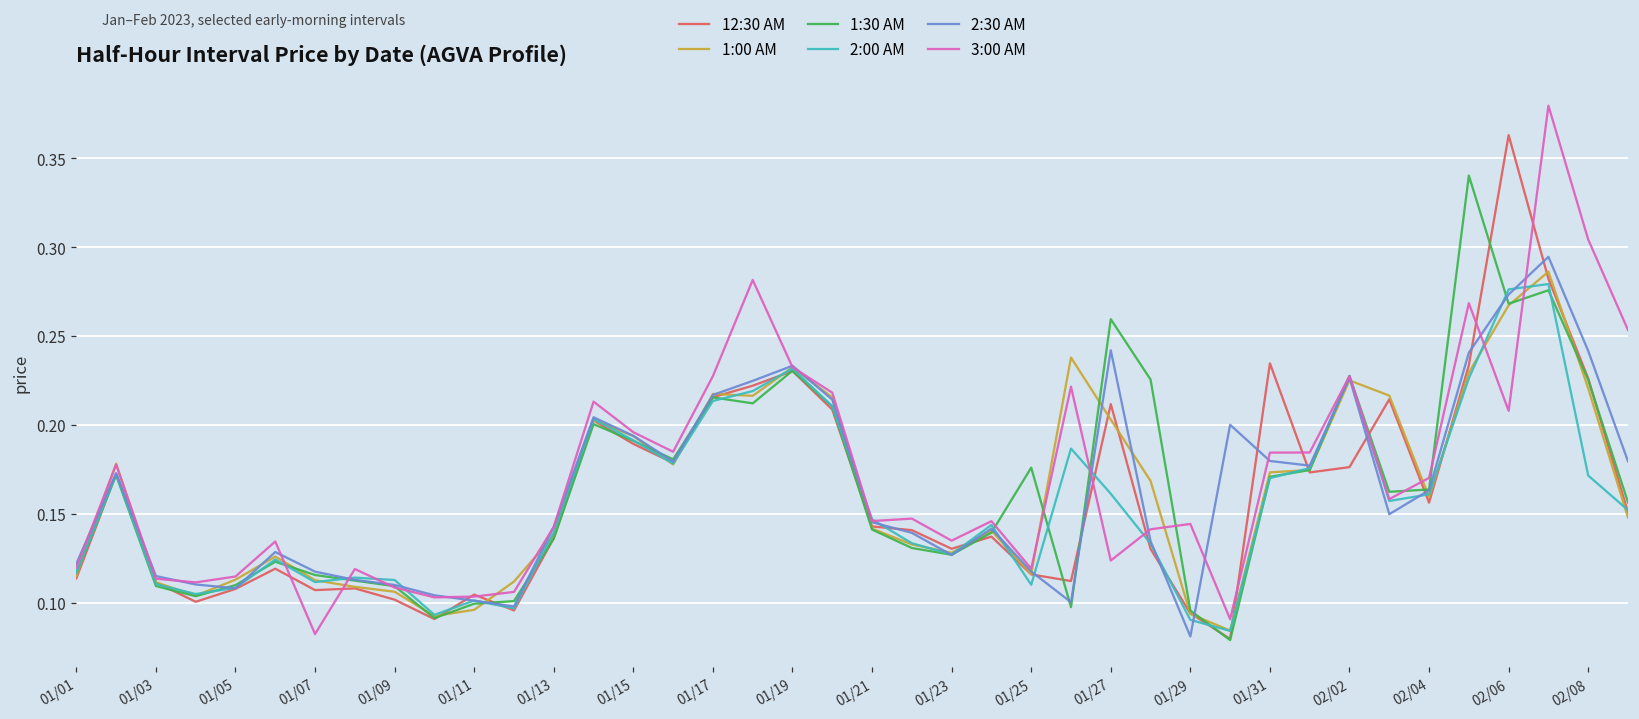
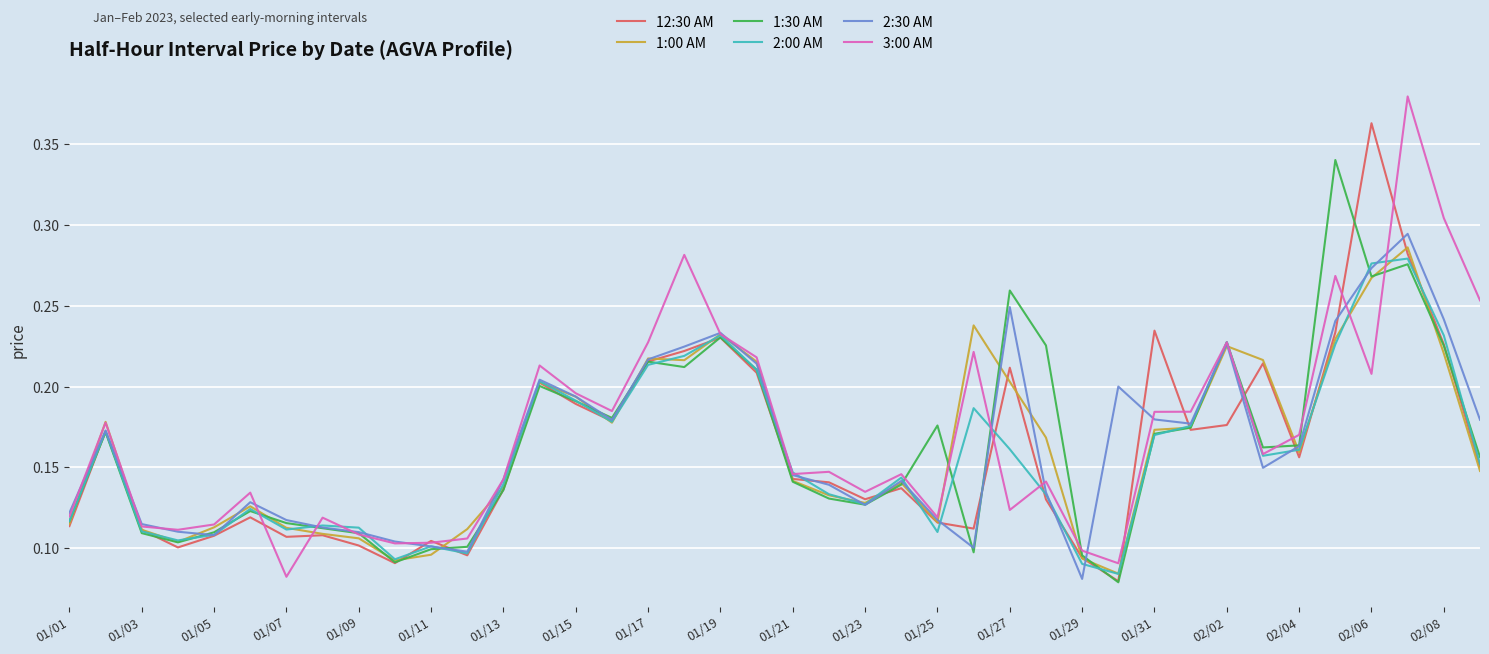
2:30 AM, 01/27: 0.242 -> 0.249
3:00 AM, 01/29: 0.144 -> 0.099
2:00 AM, 02/08: 0.172 -> 0.232
